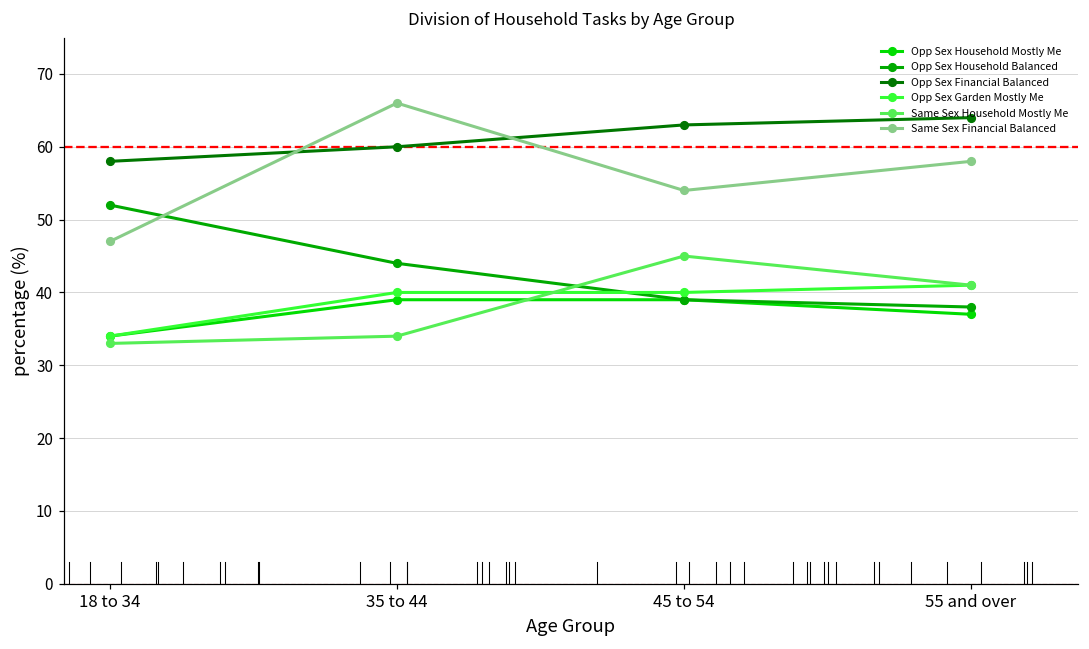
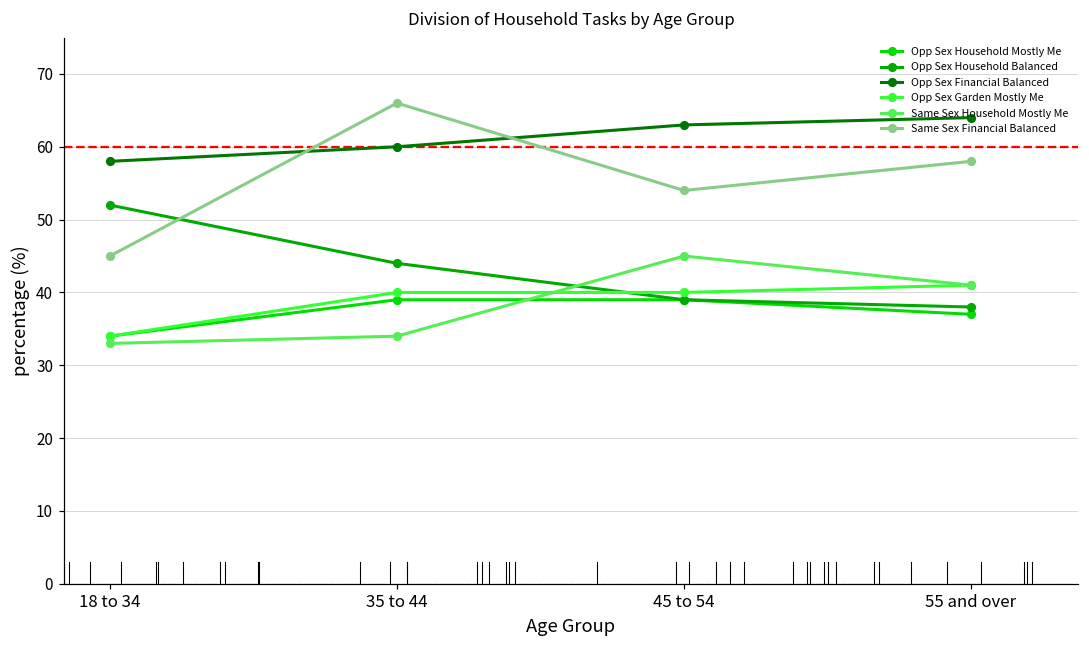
Same Sex Financial Balanced, 18 to 34: 47 -> 45
